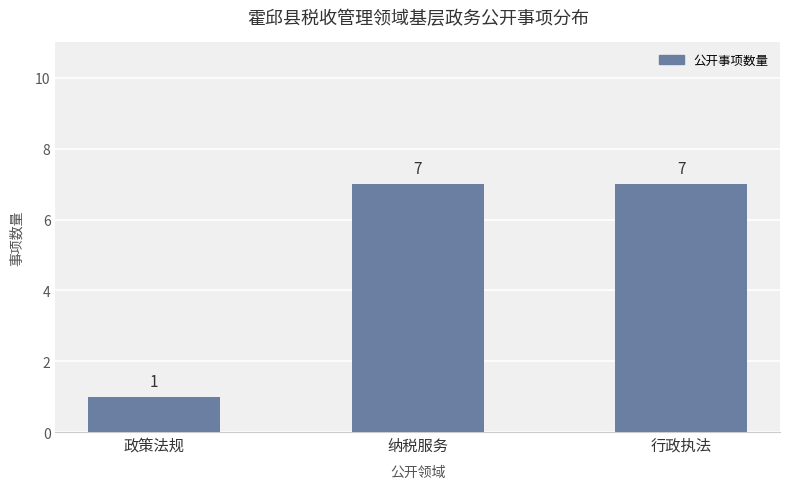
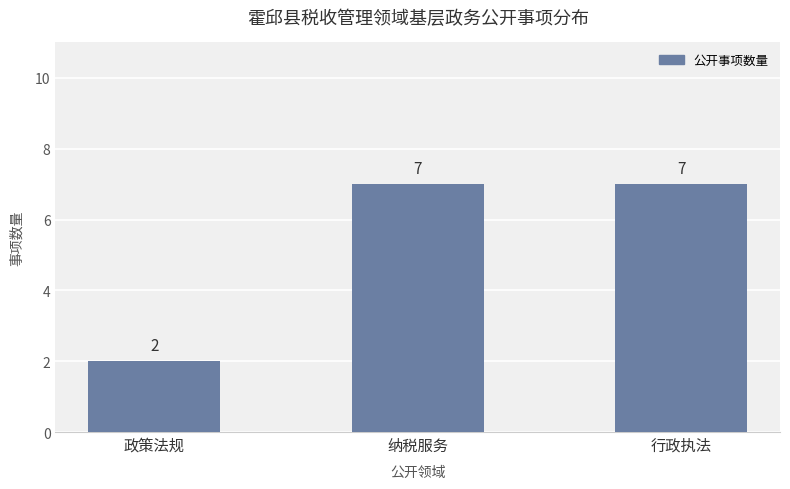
政策法规: 1 -> 2
